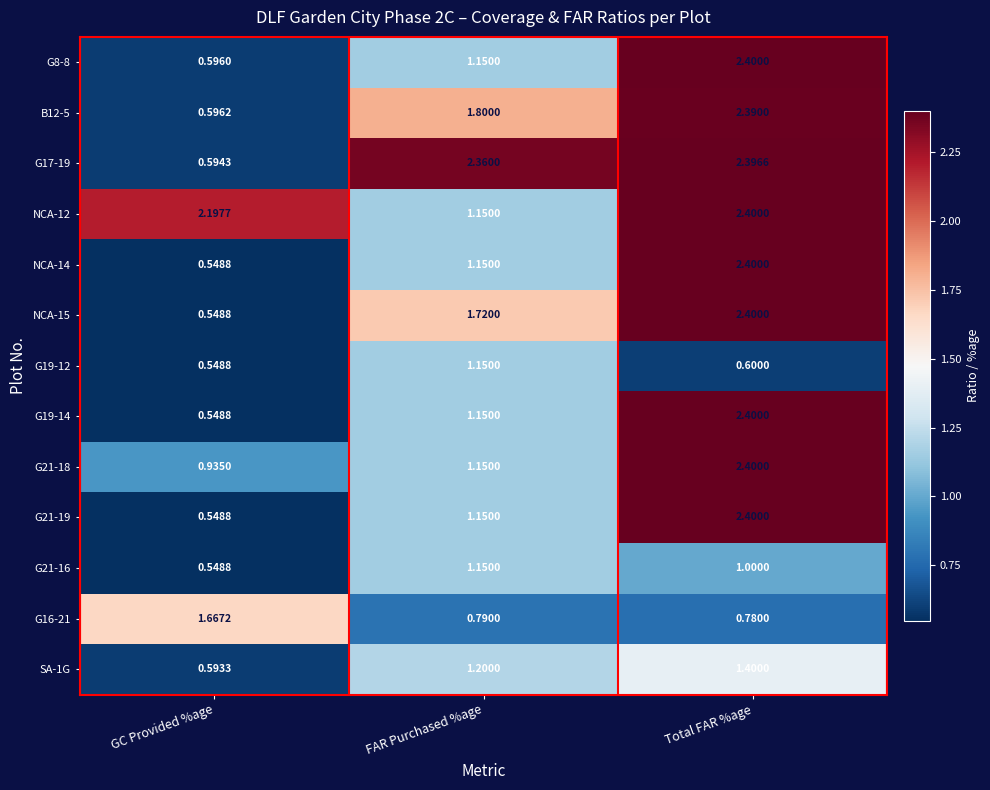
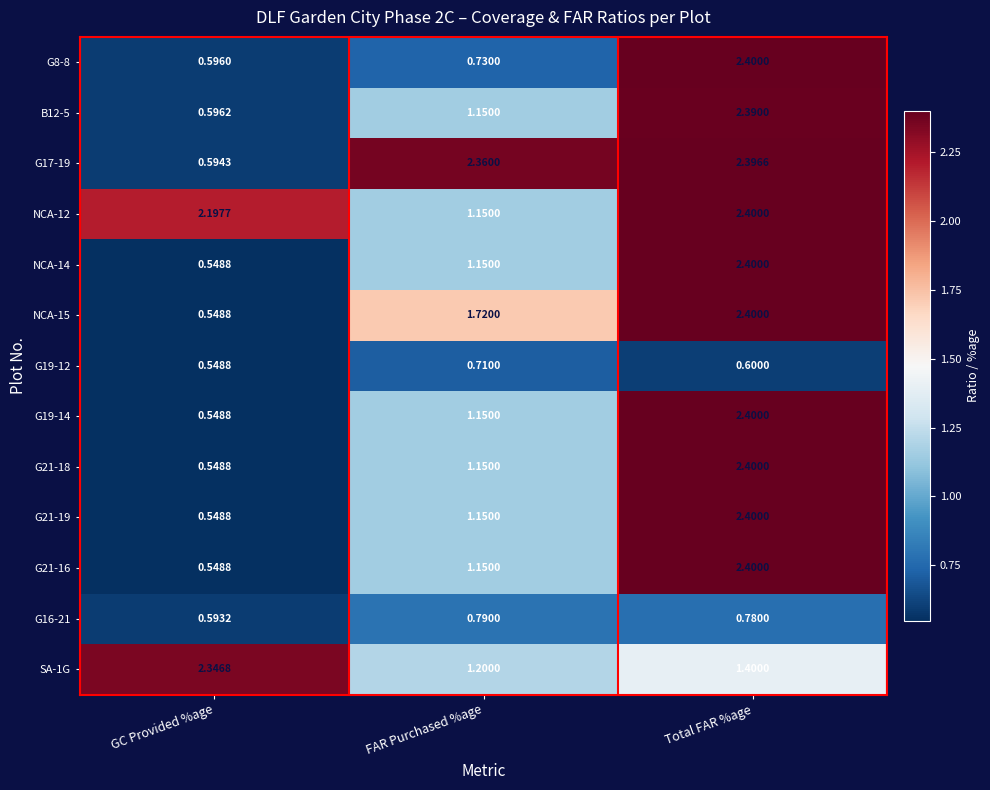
G8-8, FAR Purchased %age: 1.1500 -> 0.7300
B12-5, FAR Purchased %age: 1.8000 -> 1.1500
G19-12, FAR Purchased %age: 1.1500 -> 0.7100
G21-18, GC Provided %age: 0.9350 -> 0.5488
G21-16, Total FAR %age: 1.0000 -> 2.4000
G16-21, GC Provided %age: 1.6672 -> 0.5932
SA-1G, GC Provided %age: 0.5933 -> 2.3468
